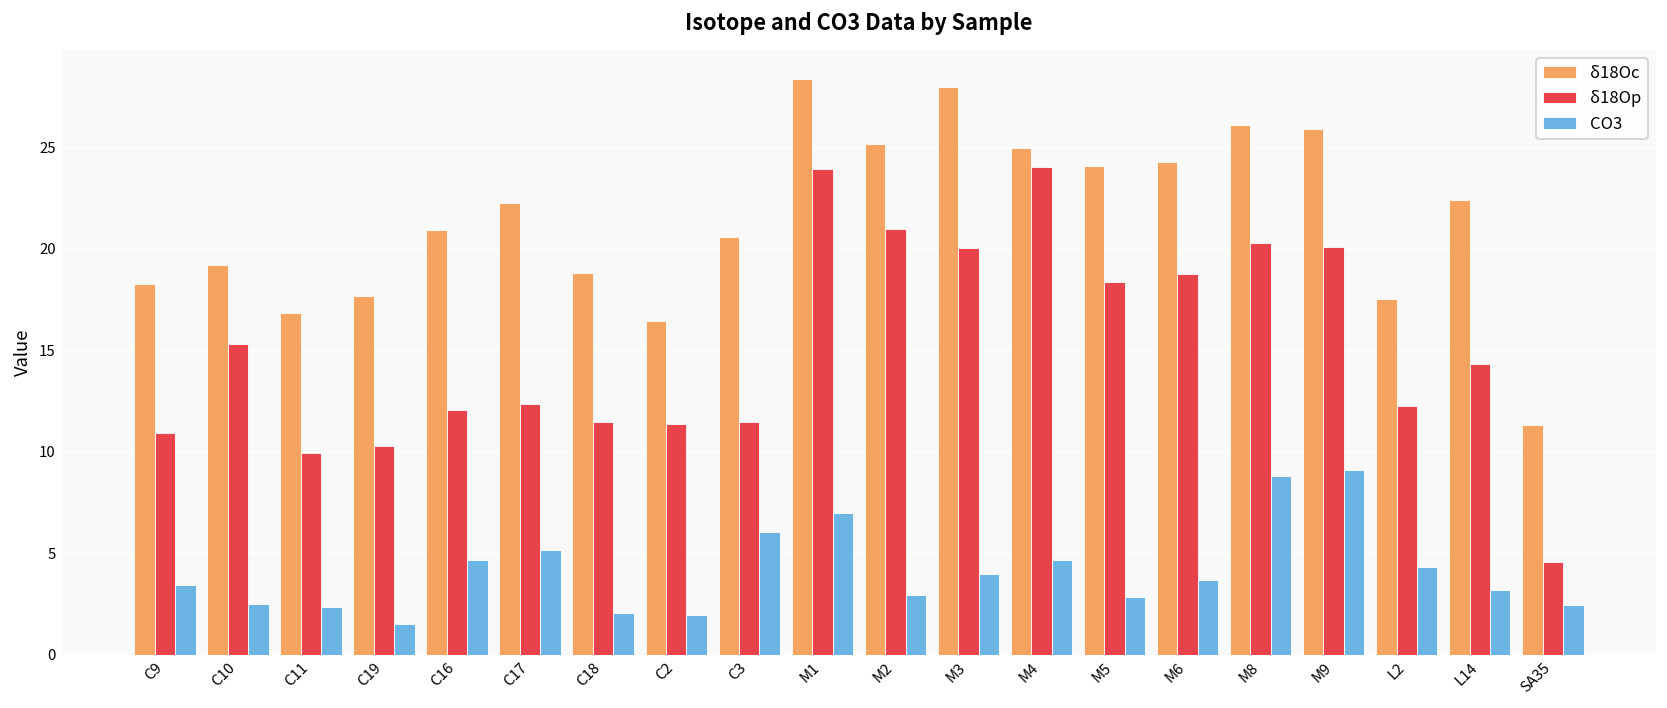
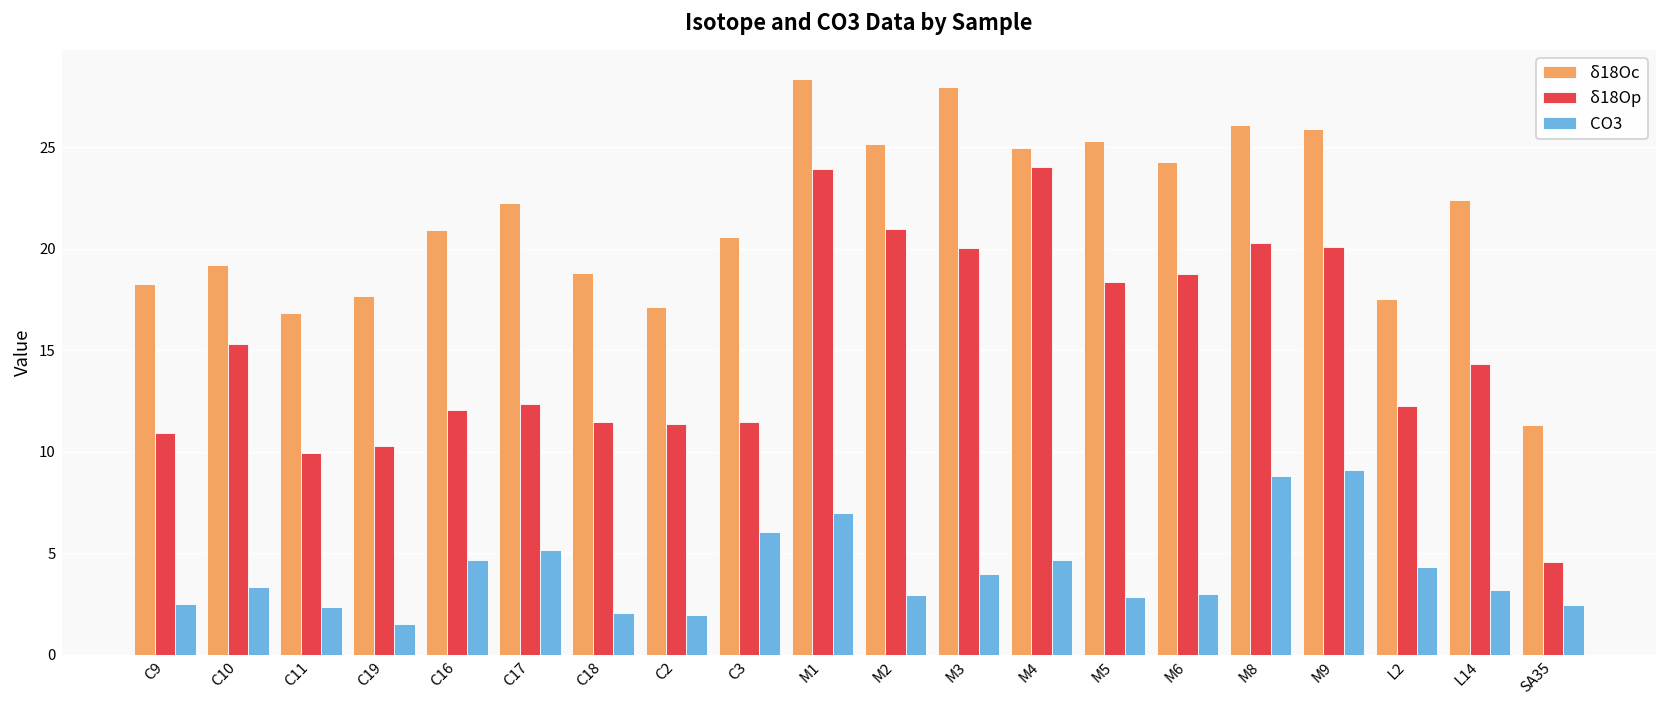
CO3, C9: 3.4 -> 2.5
CO3, C10: 2.5 -> 3.3
δ18Oc, C2: 16.4 -> 17.1
δ18Oc, M5: 24.1 -> 25.3
CO3, M6: 3.7 -> 3.0
